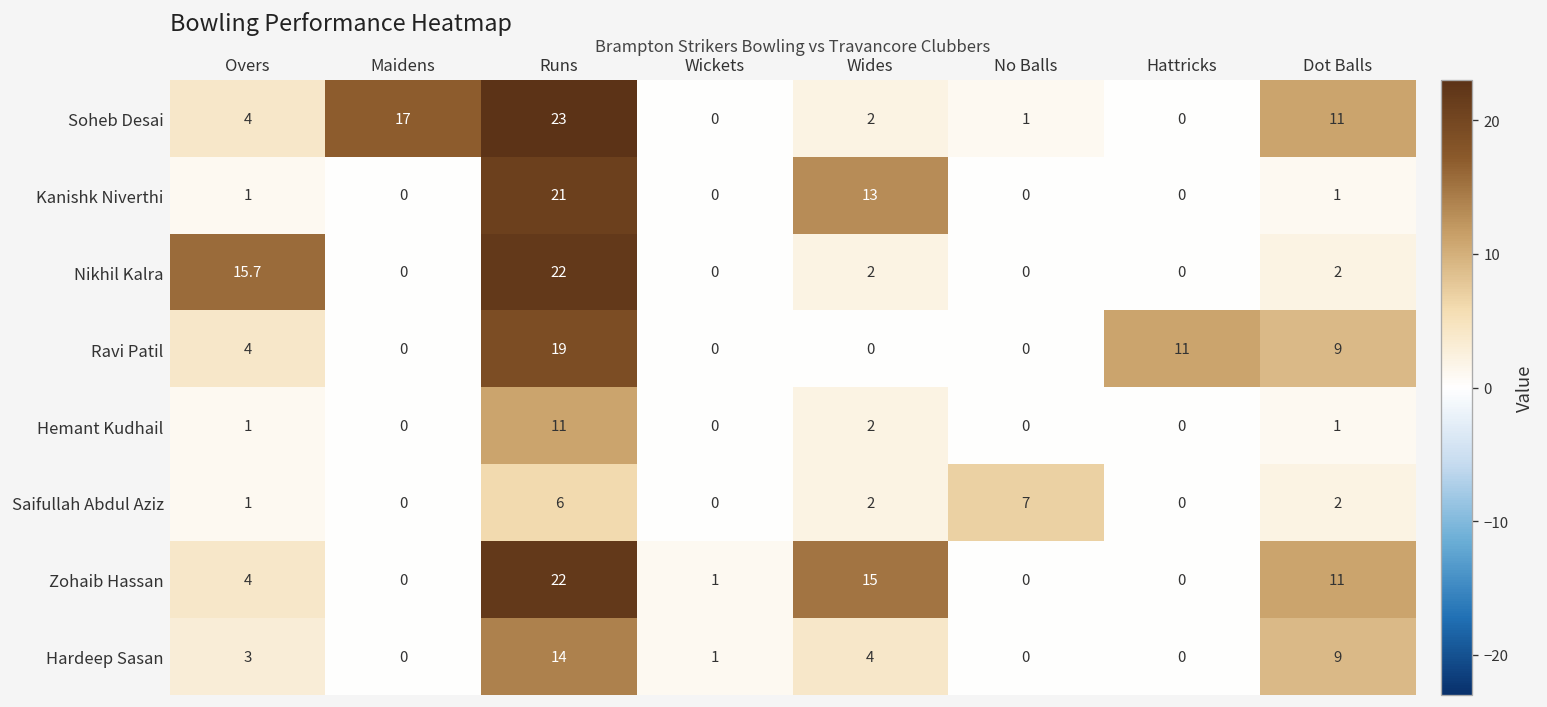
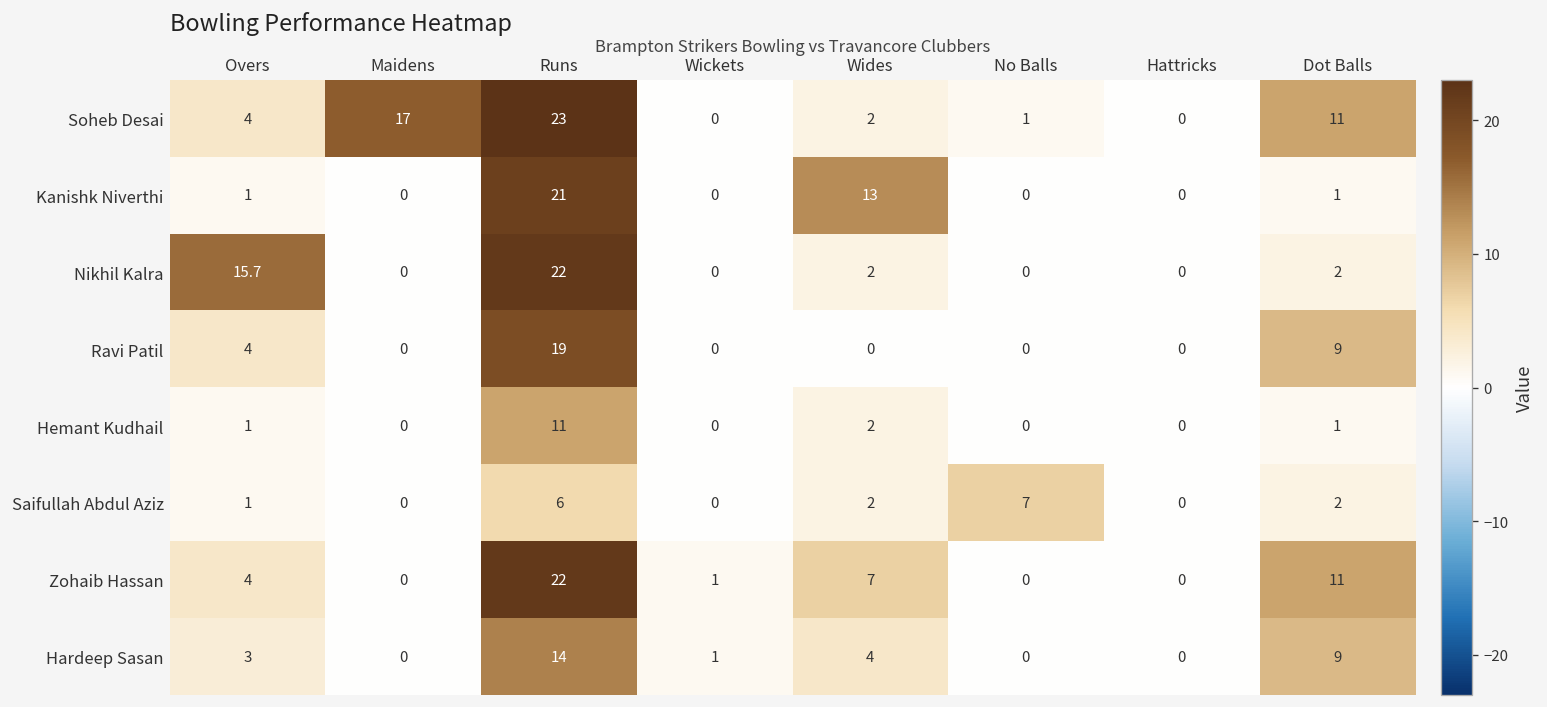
Ravi Patil, Hattricks: 11 -> 0
Zohaib Hassan, Wides: 15 -> 7
